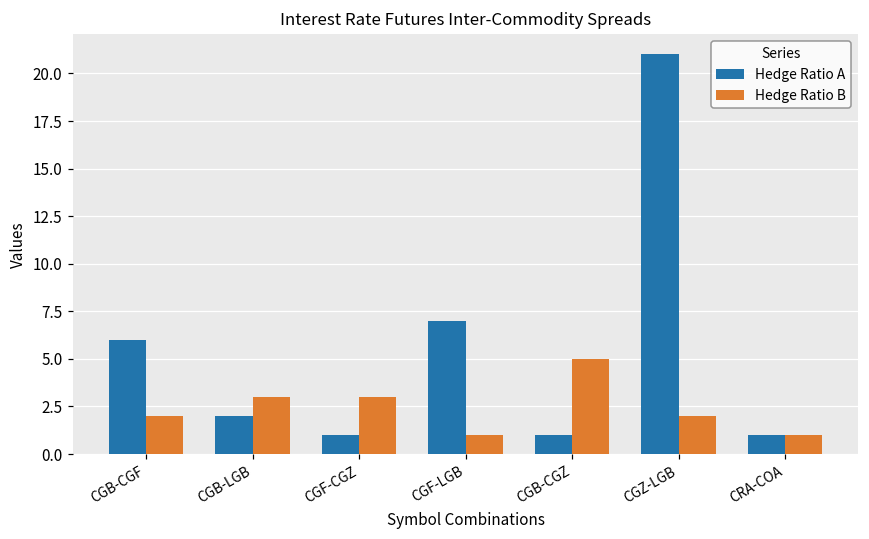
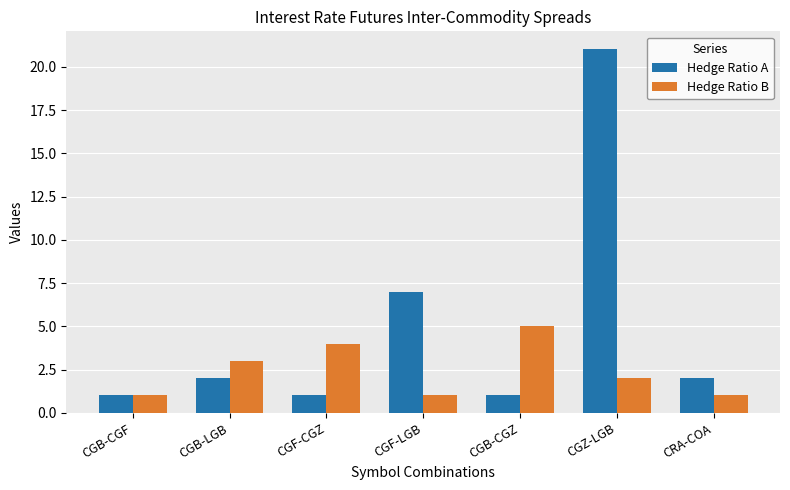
Hedge Ratio A, CGB-CGF: 6 -> 1
Hedge Ratio B, CGB-CGF: 2 -> 1
Hedge Ratio B, CGF-CGZ: 3 -> 4
Hedge Ratio A, CRA-COA: 1 -> 2
